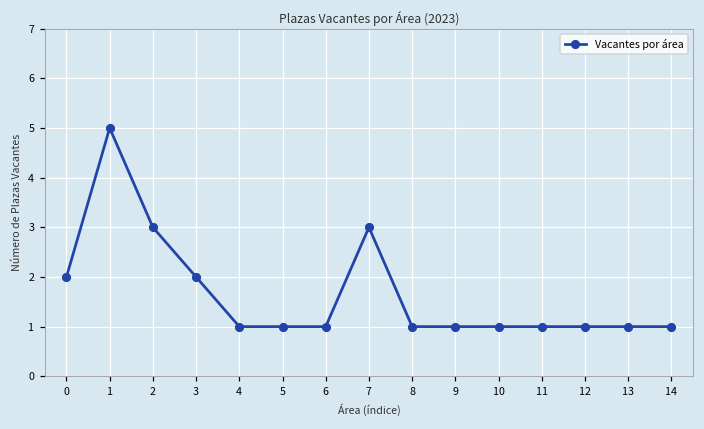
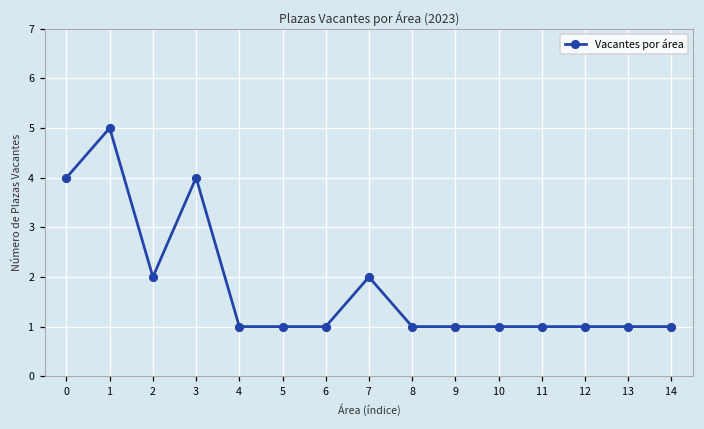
0: 2 -> 4
2: 3 -> 2
3: 2 -> 4
7: 3 -> 2
